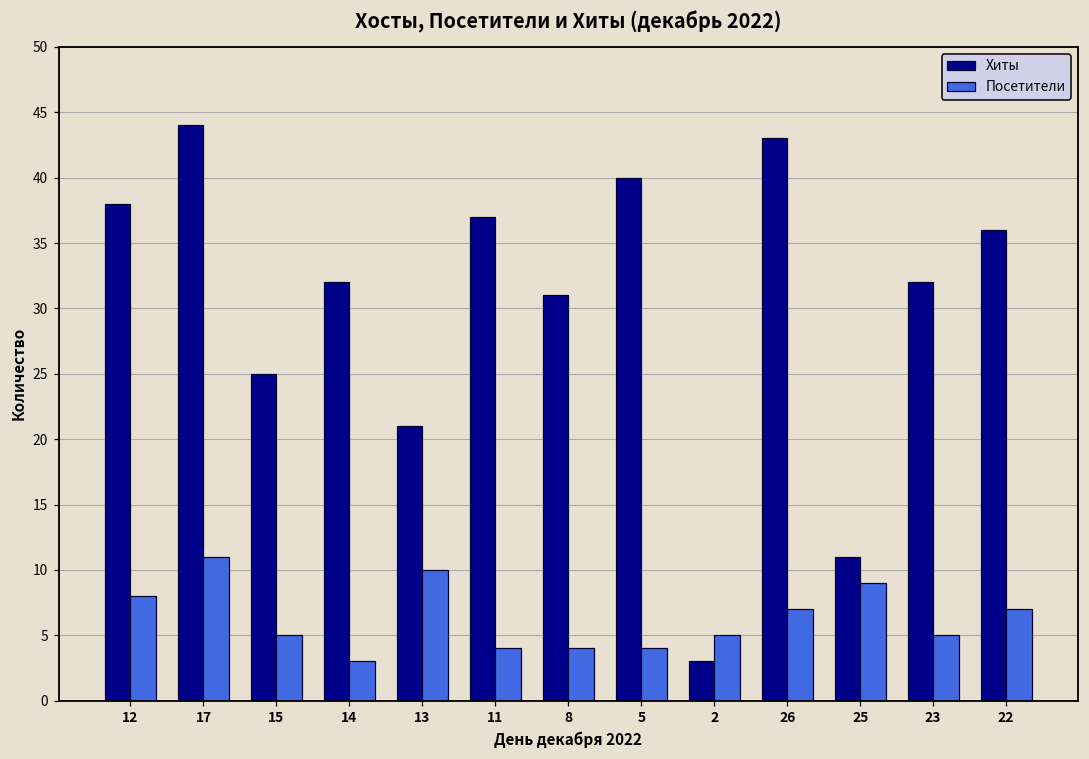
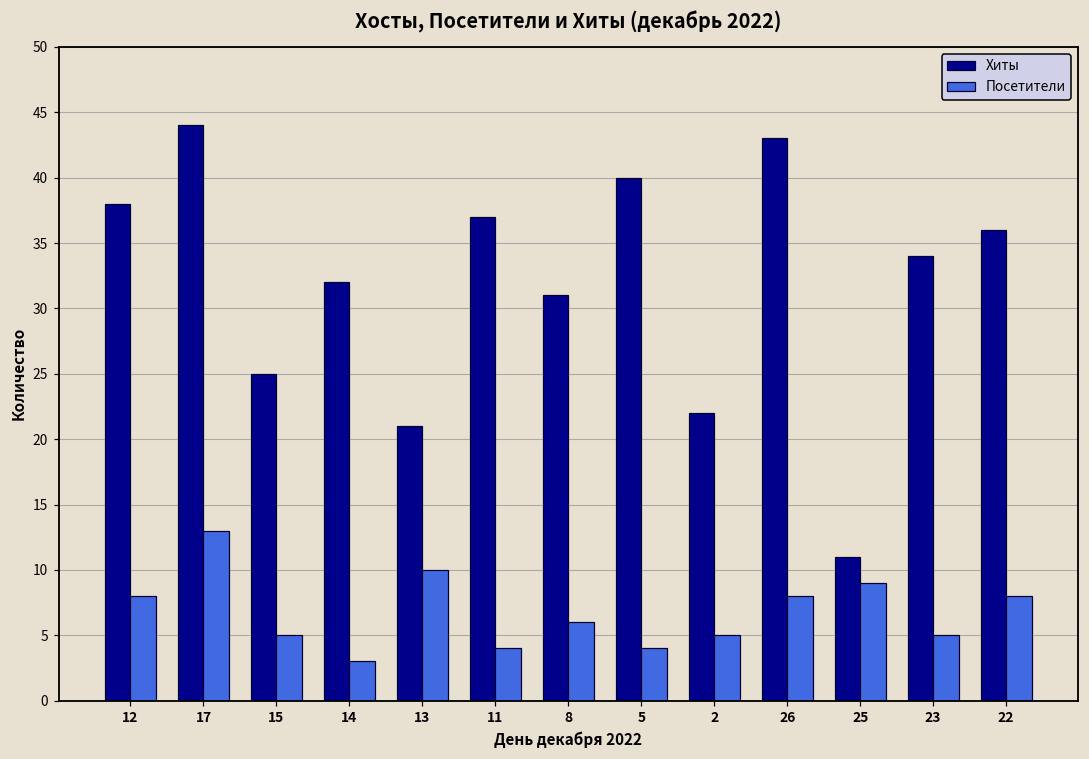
Посетители, 17: 11 -> 13
Посетители, 8: 4 -> 6
Хиты, 2: 3 -> 22
Посетители, 26: 7 -> 8
Хиты, 23: 32 -> 34
Посетители, 22: 7 -> 8
